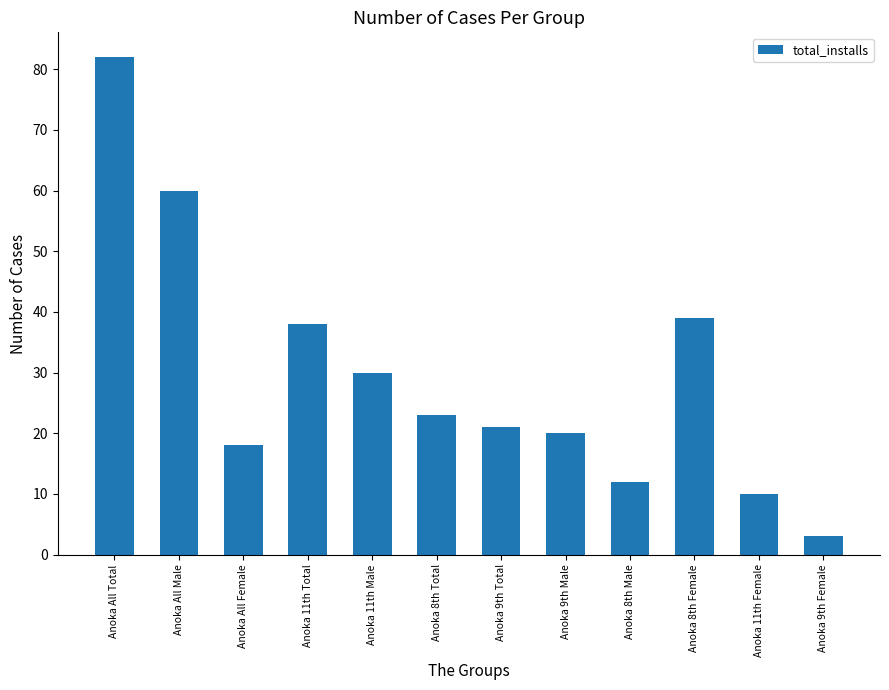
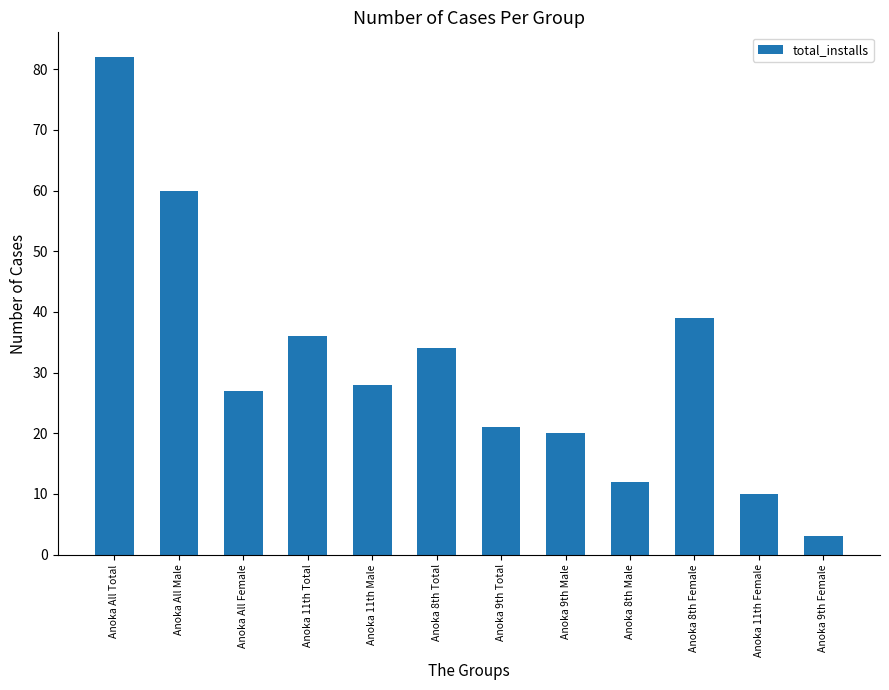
Anoka All Female: 18 -> 27
Anoka 11th Total: 38 -> 36
Anoka 11th Male: 30 -> 28
Anoka 8th Total: 23 -> 34
